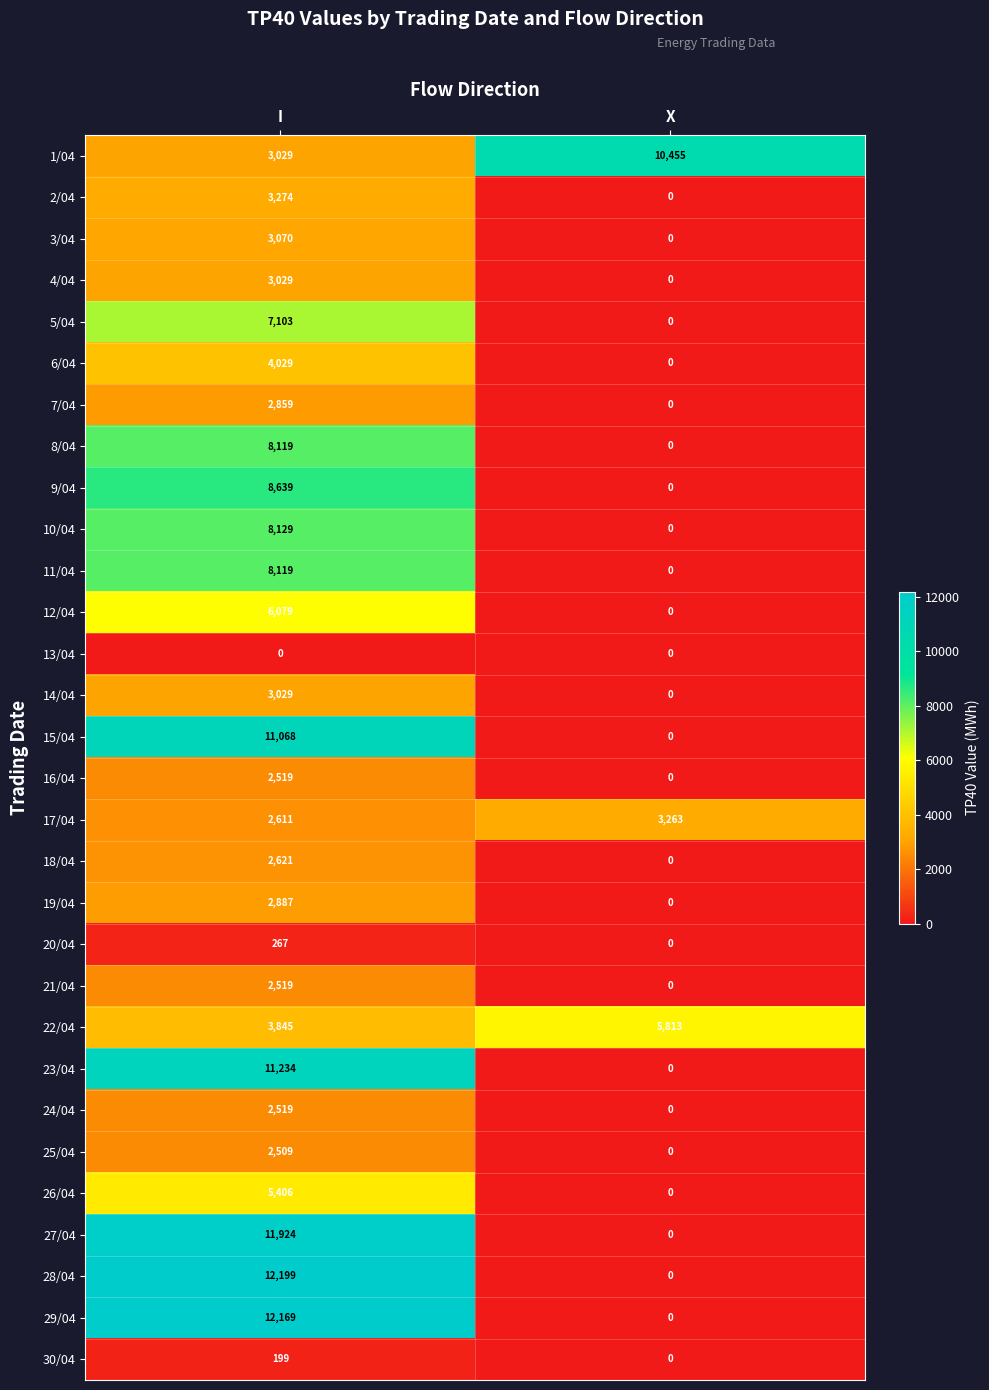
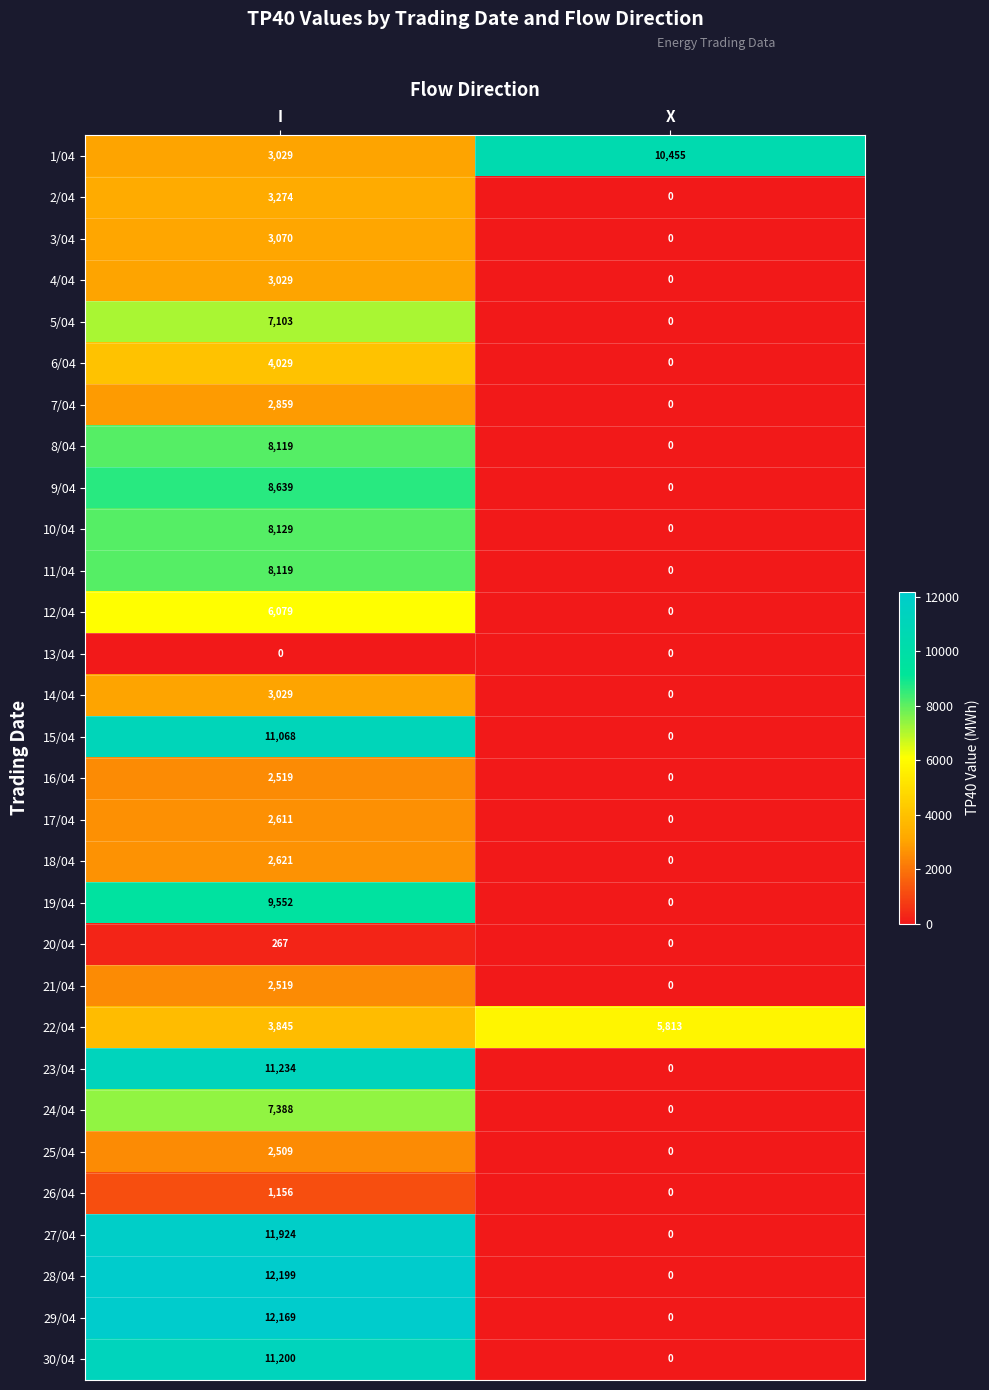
17/04, X: 3,263 -> 0
19/04, I: 2,887 -> 9,552
24/04, I: 2,519 -> 7,388
26/04, I: 5,406 -> 1,156
30/04, I: 199 -> 11,200
